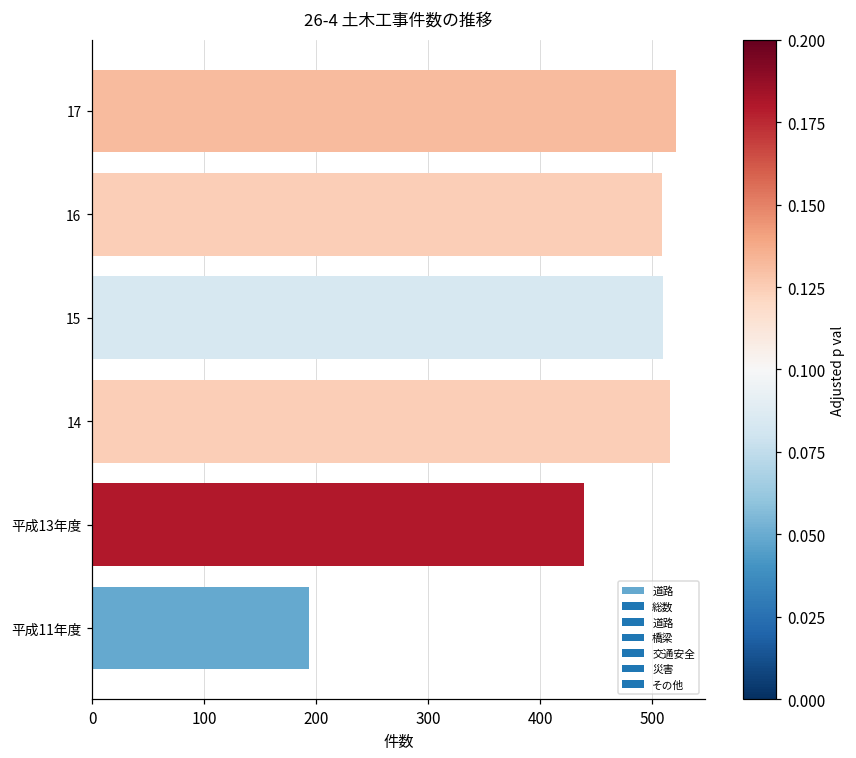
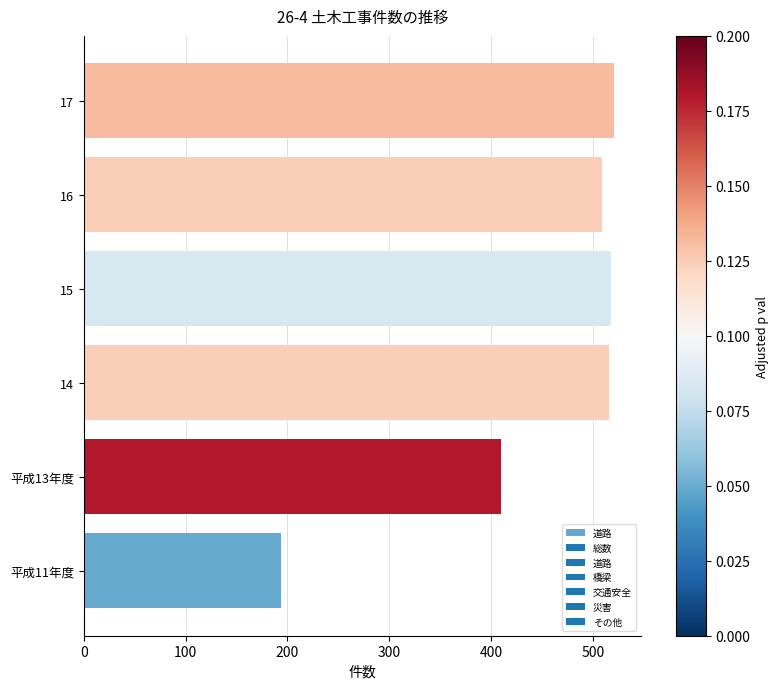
15: 510 -> 518
平成13年度: 439 -> 410
